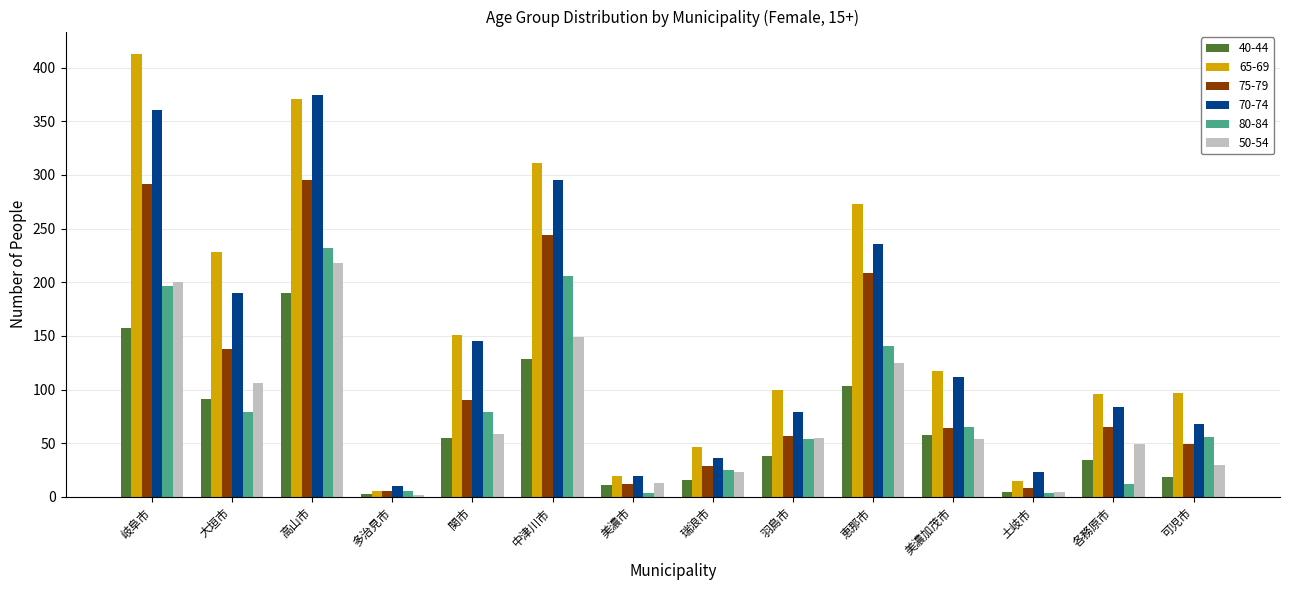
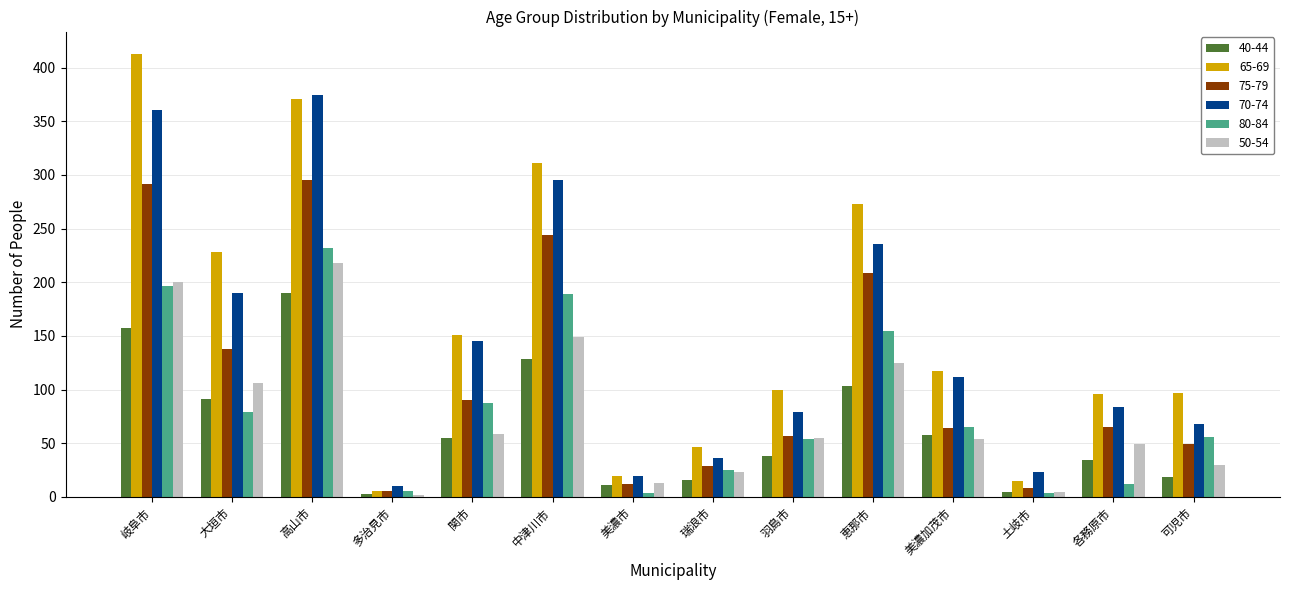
80-84, 関市: 79 -> 88
80-84, 中津川市: 206 -> 189
80-84, 恵那市: 141 -> 155
